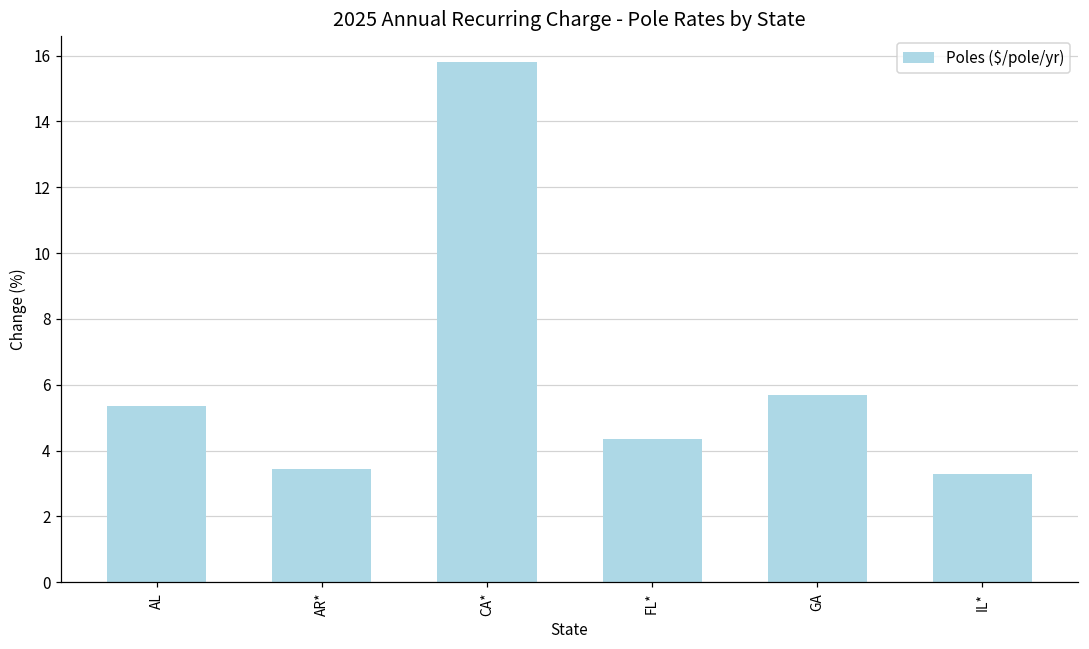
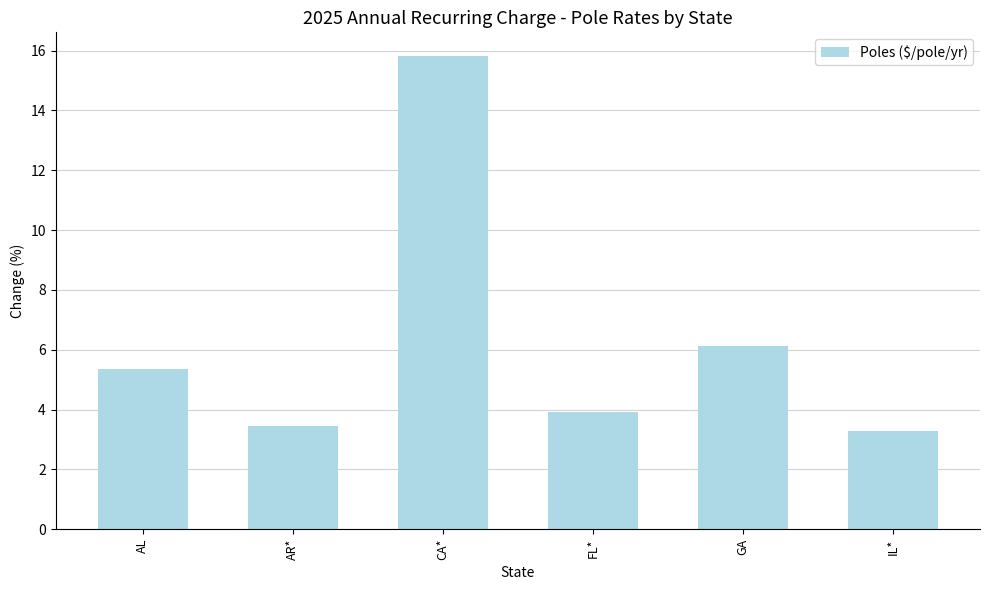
FL*: 4.4 -> 3.9
GA: 5.7 -> 6.1
